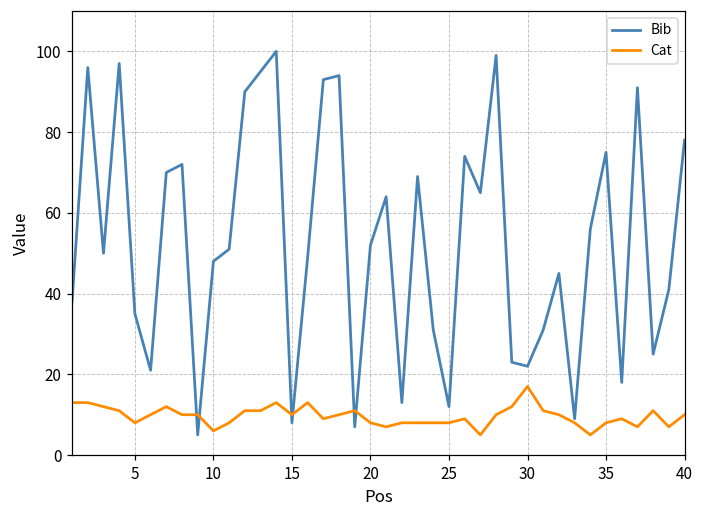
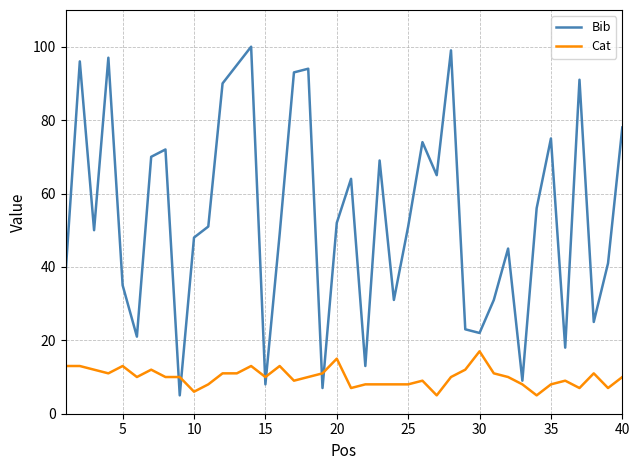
Cat, 5: 8 -> 13
Cat, 20: 8 -> 15
Bib, 25: 12 -> 51
